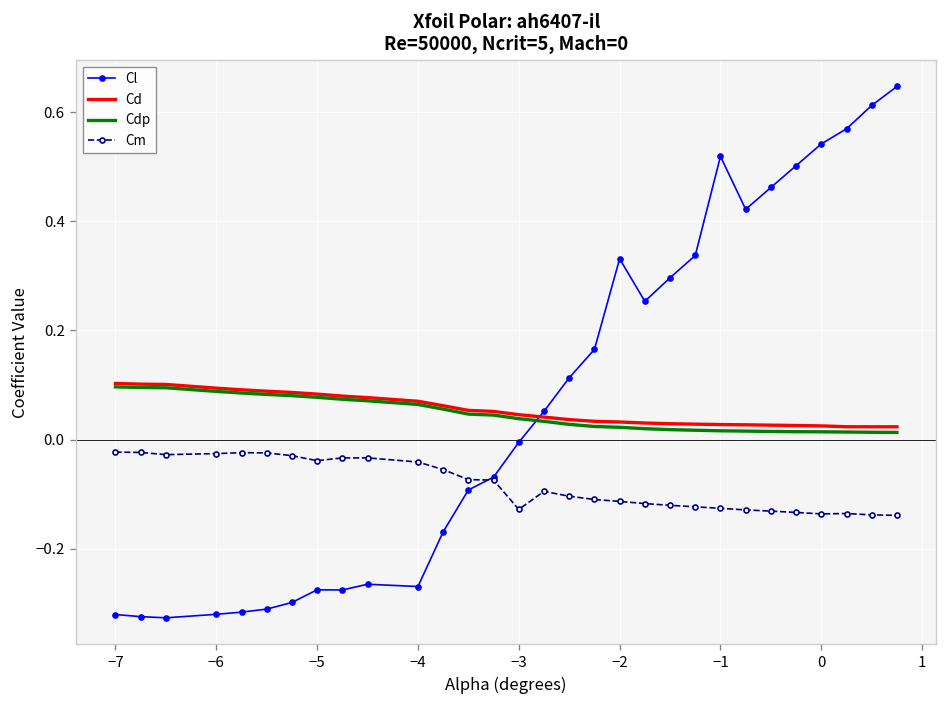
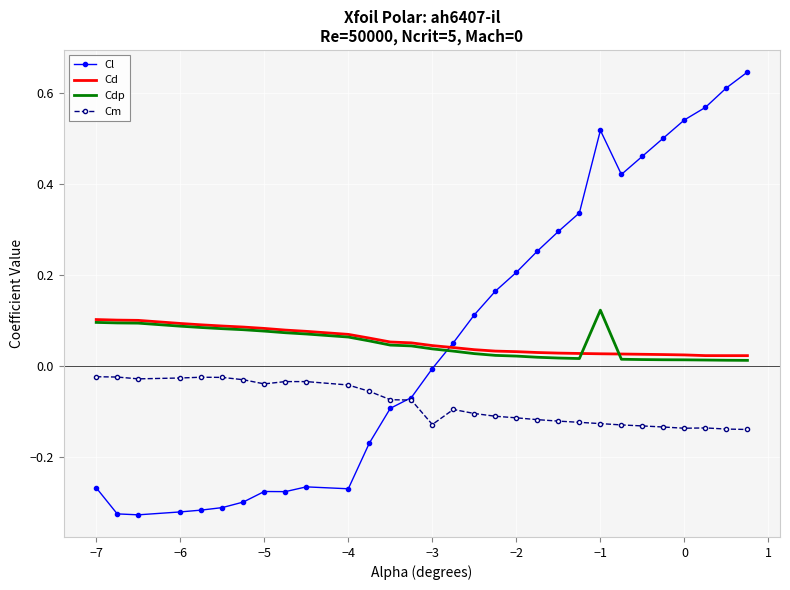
Cl, −7: -0.32 -> -0.27
Cl, −2: 0.33 -> 0.21
Cdp, −1: 0.02 -> 0.12
